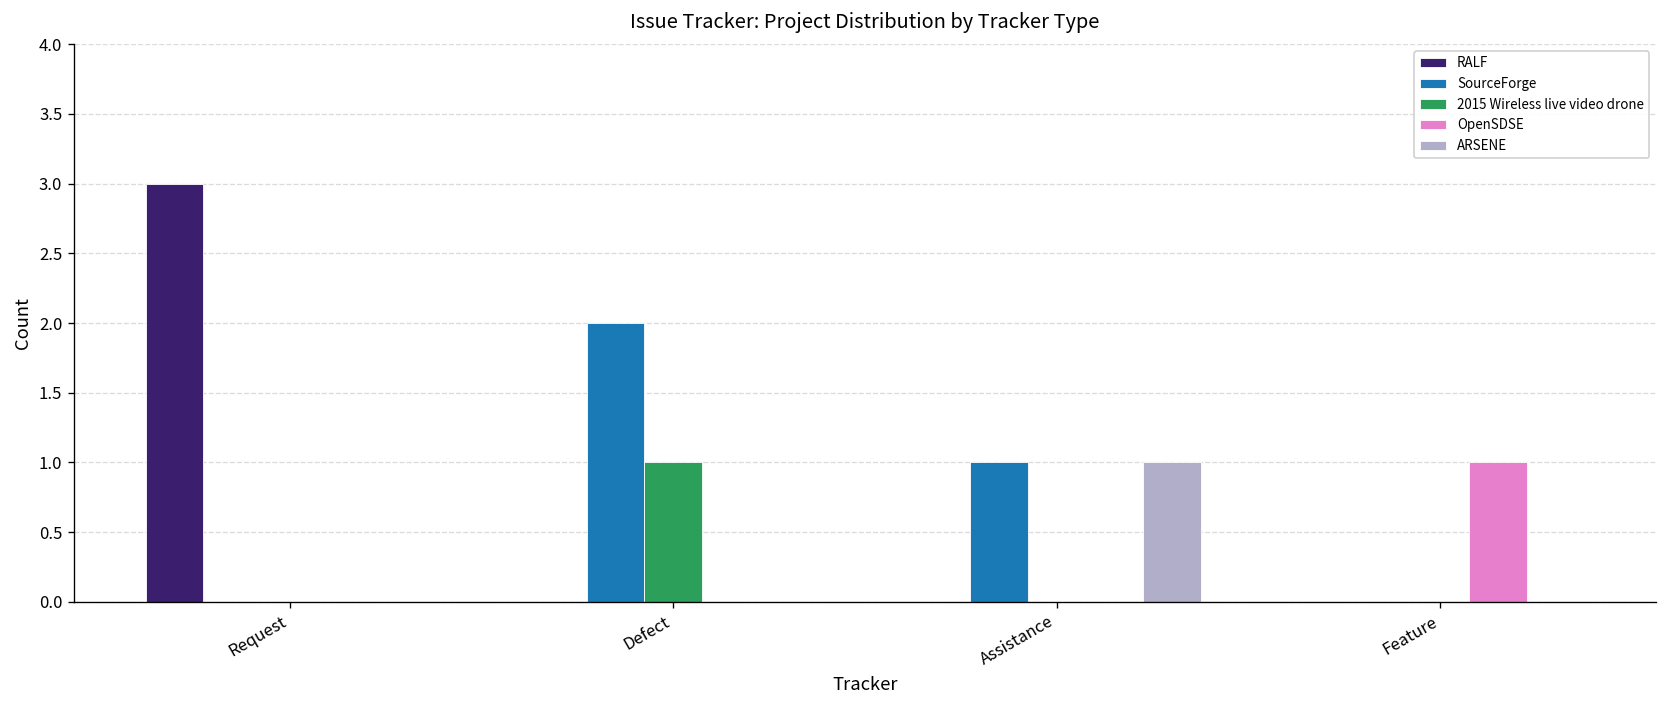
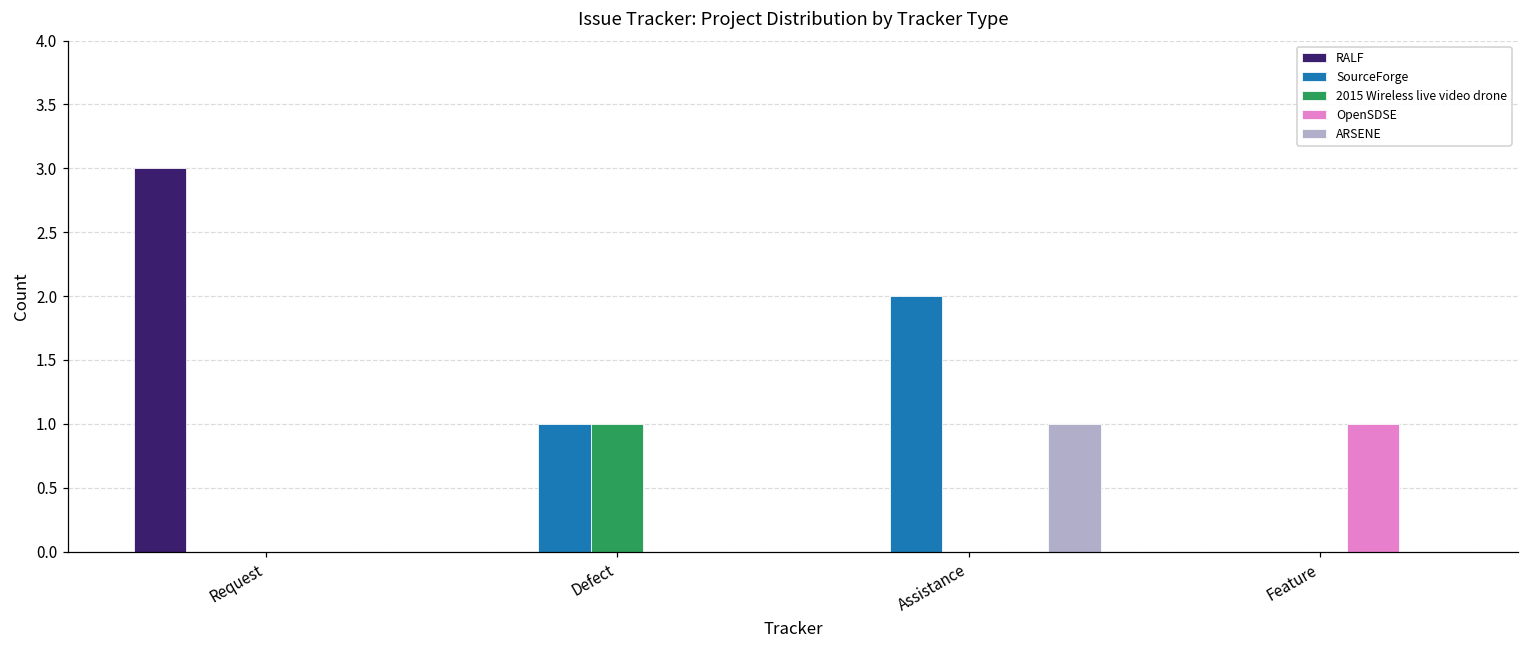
SourceForge, Defect: 2 -> 1
SourceForge, Assistance: 1 -> 2
